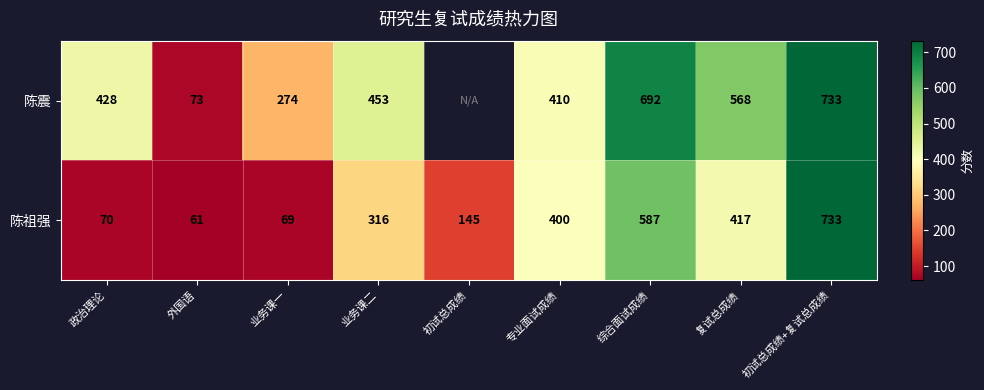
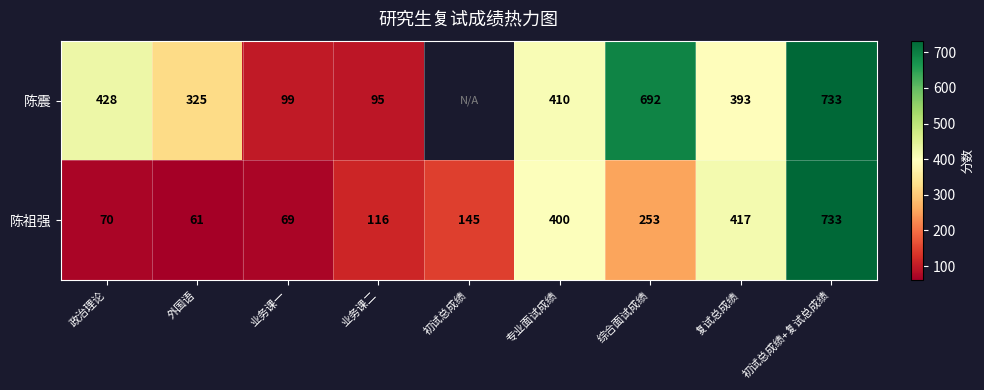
陈震, 外国语: 73 -> 325
陈震, 业务课一: 274 -> 99
陈震, 业务课二: 453 -> 95
陈震, 复试总成绩: 568 -> 393
陈祖强, 业务课二: 316 -> 116
陈祖强, 综合面试成绩: 587 -> 253
